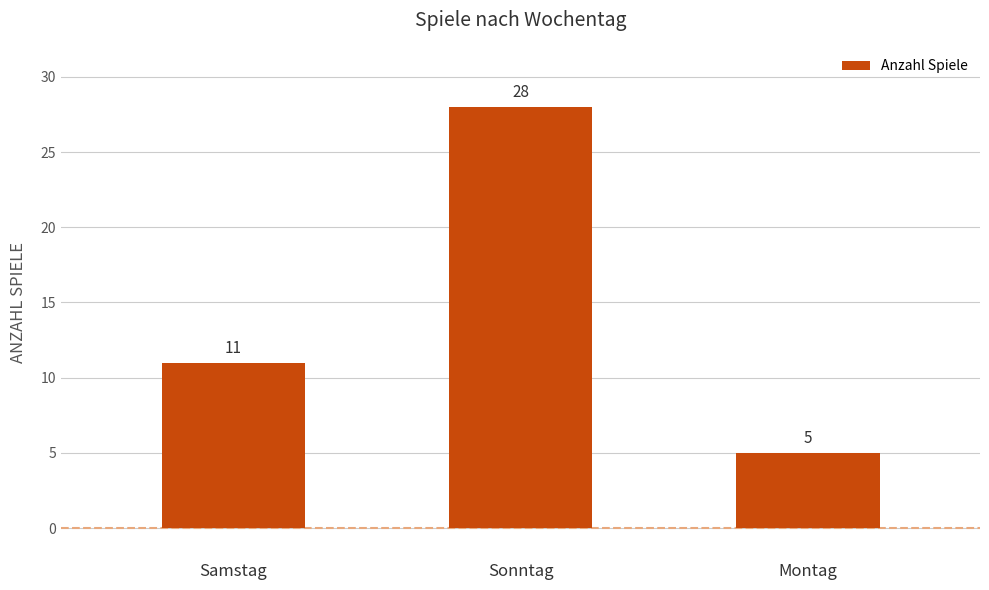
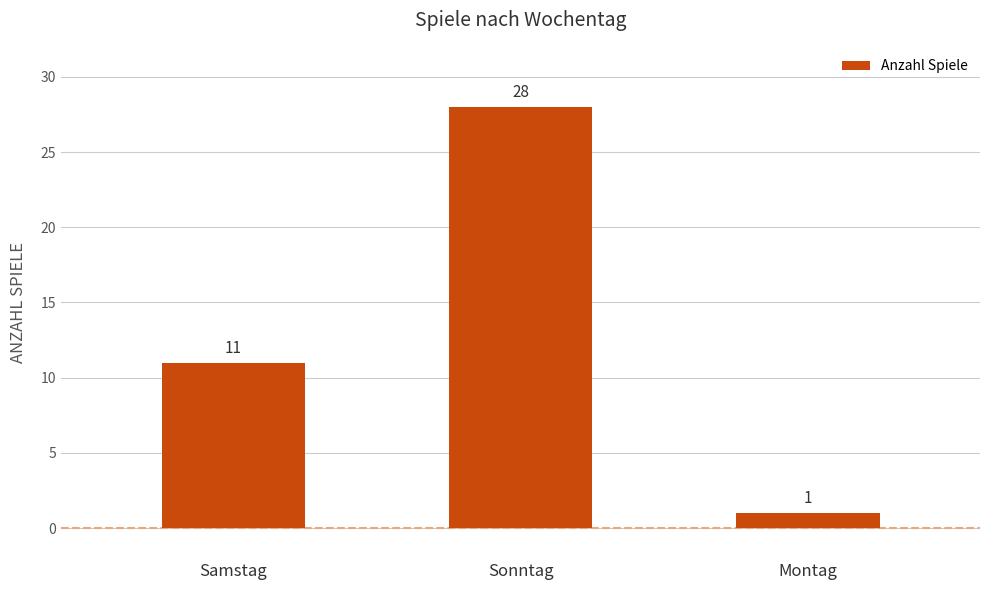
Montag: 5 -> 1
